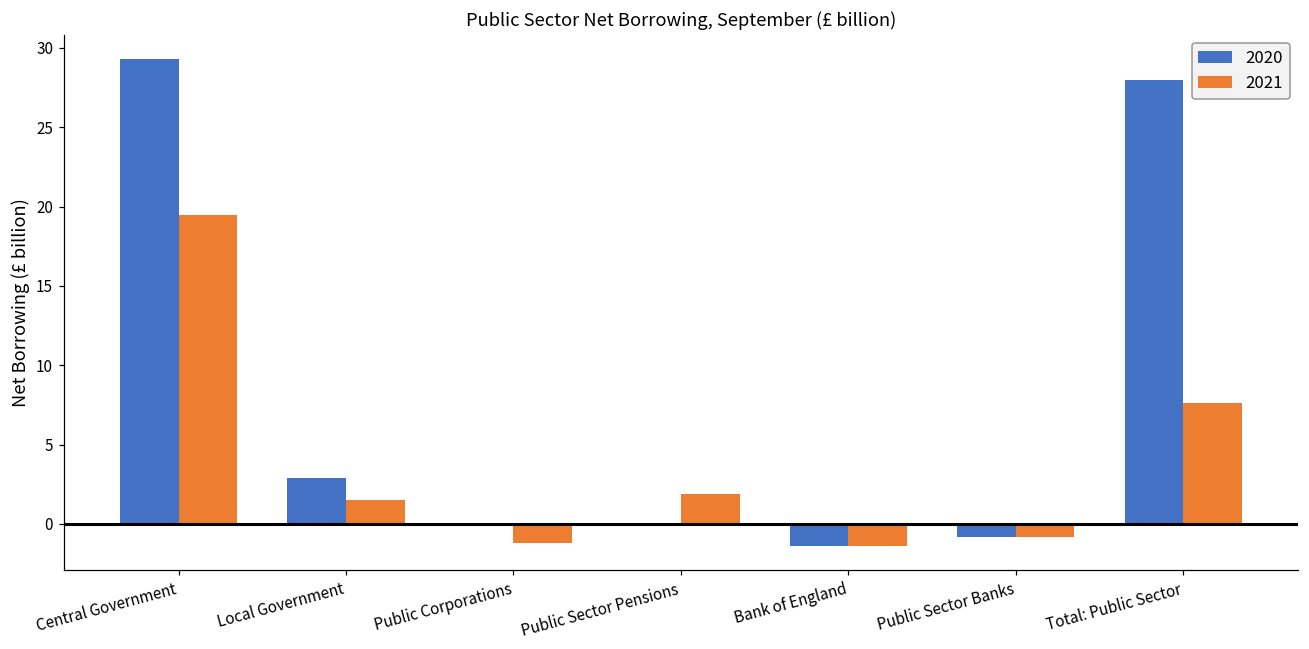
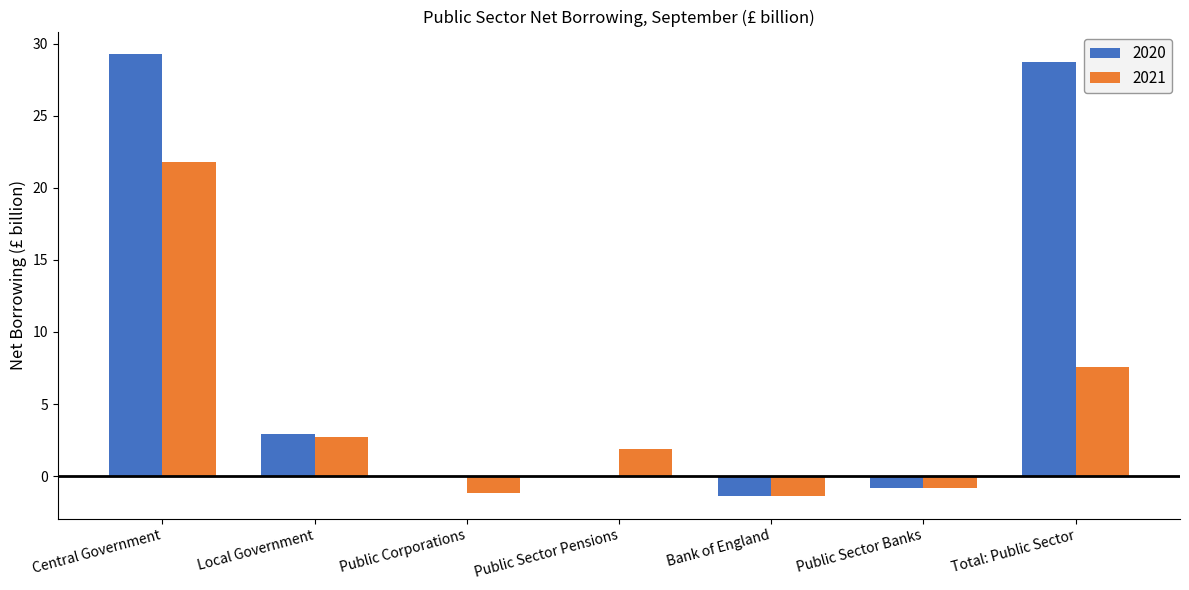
2021, Central Government: 19.5 -> 21.8
2021, Local Government: 1.5 -> 2.7
2020, Total: Public Sector: 28.0 -> 28.7
